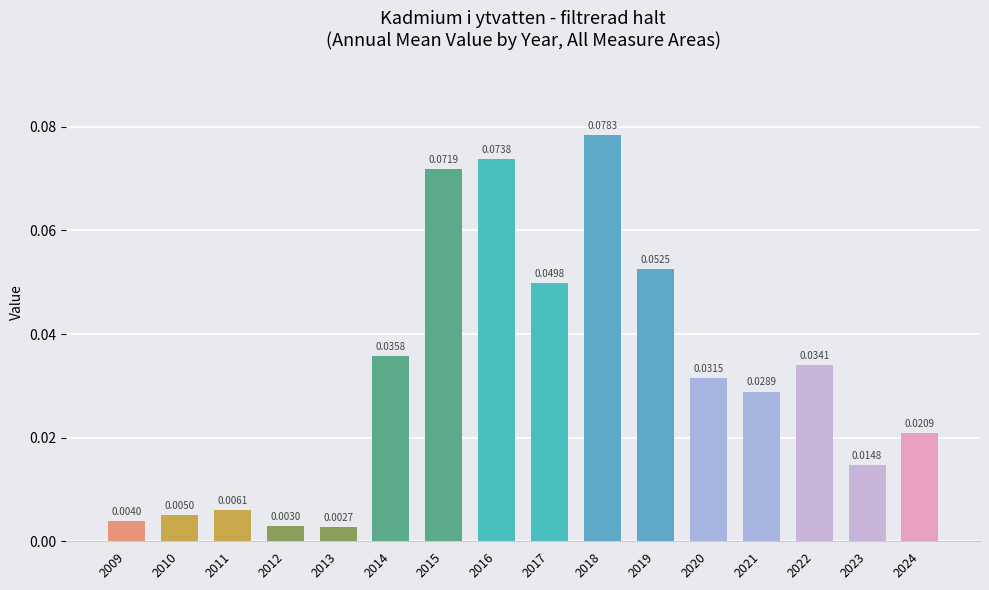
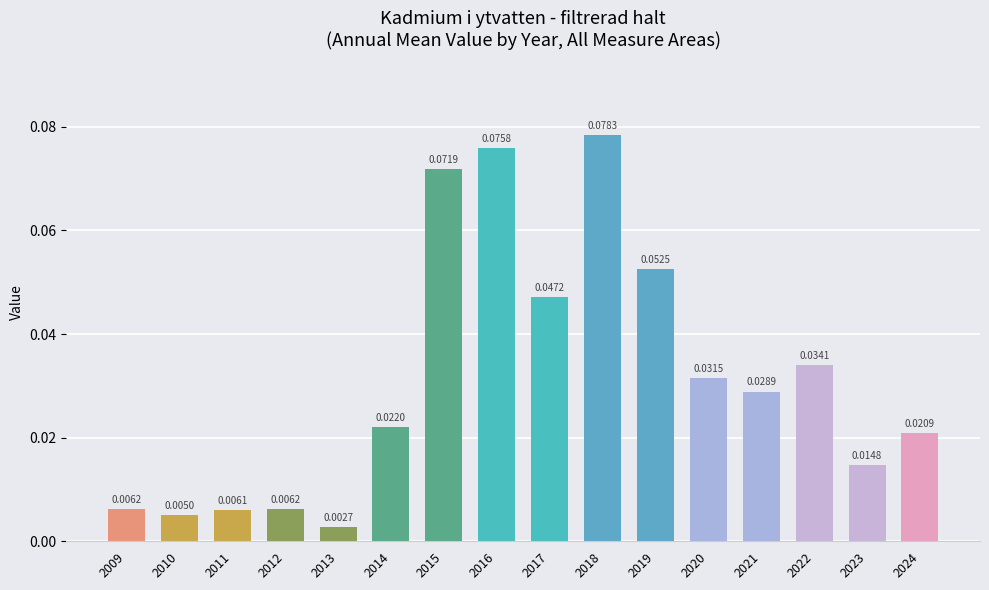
2009: 0.0040 -> 0.0062
2012: 0.0030 -> 0.0062
2014: 0.0358 -> 0.0220
2016: 0.0738 -> 0.0758
2017: 0.0498 -> 0.0472
